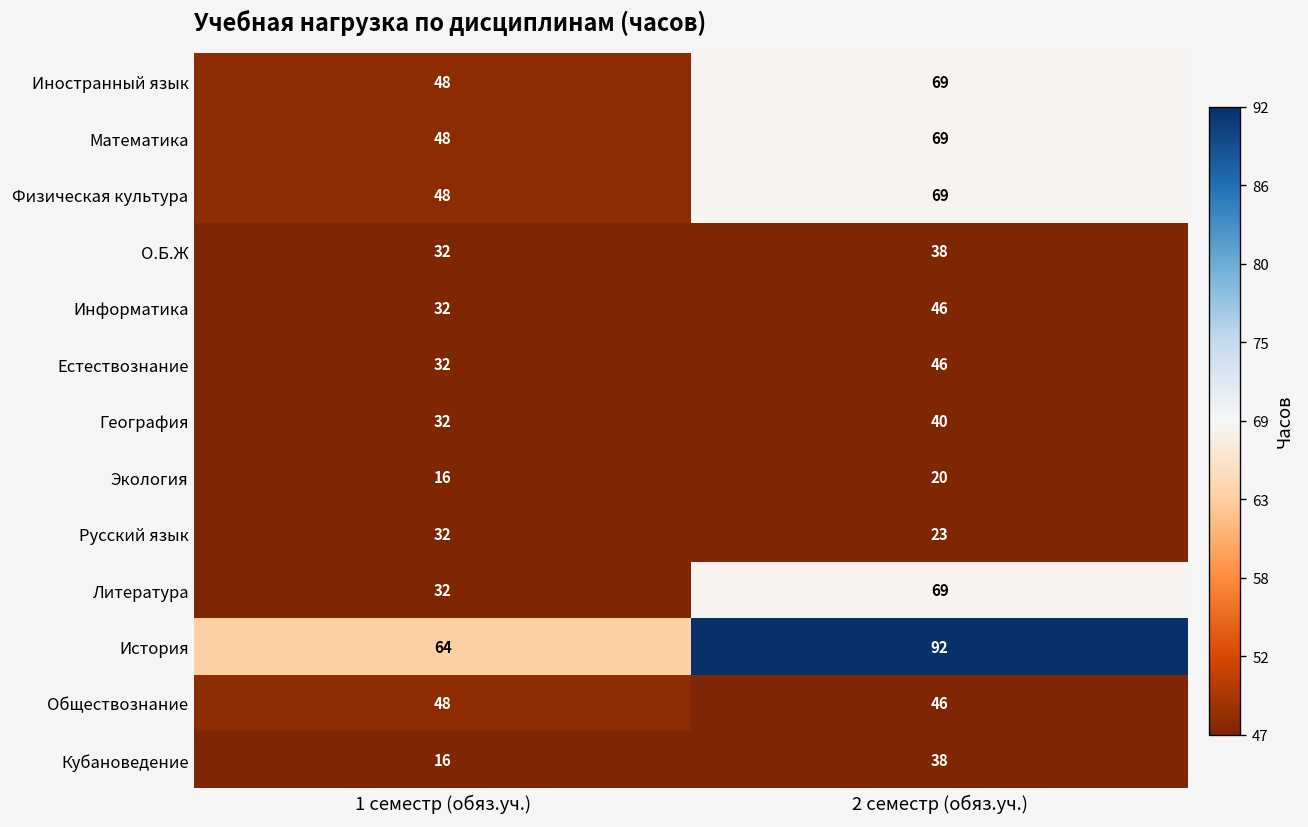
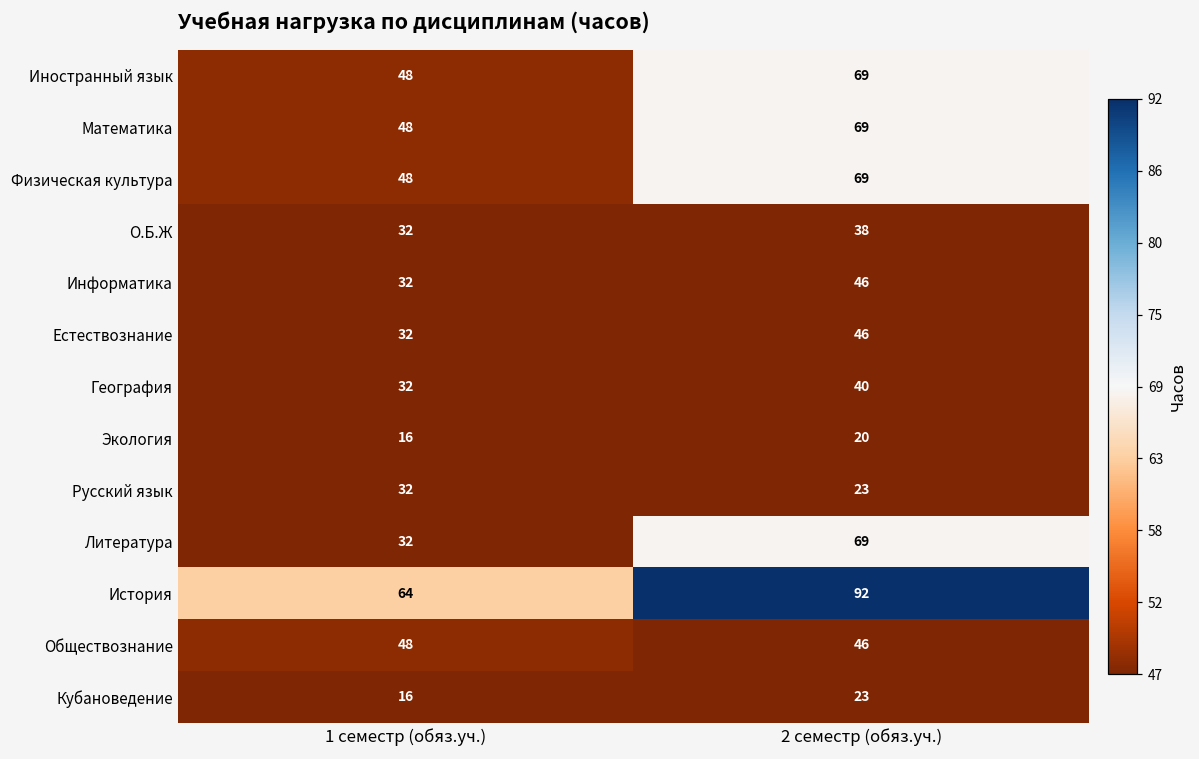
Кубановедение, 2 семестр (обяз.уч.): 38 -> 23
